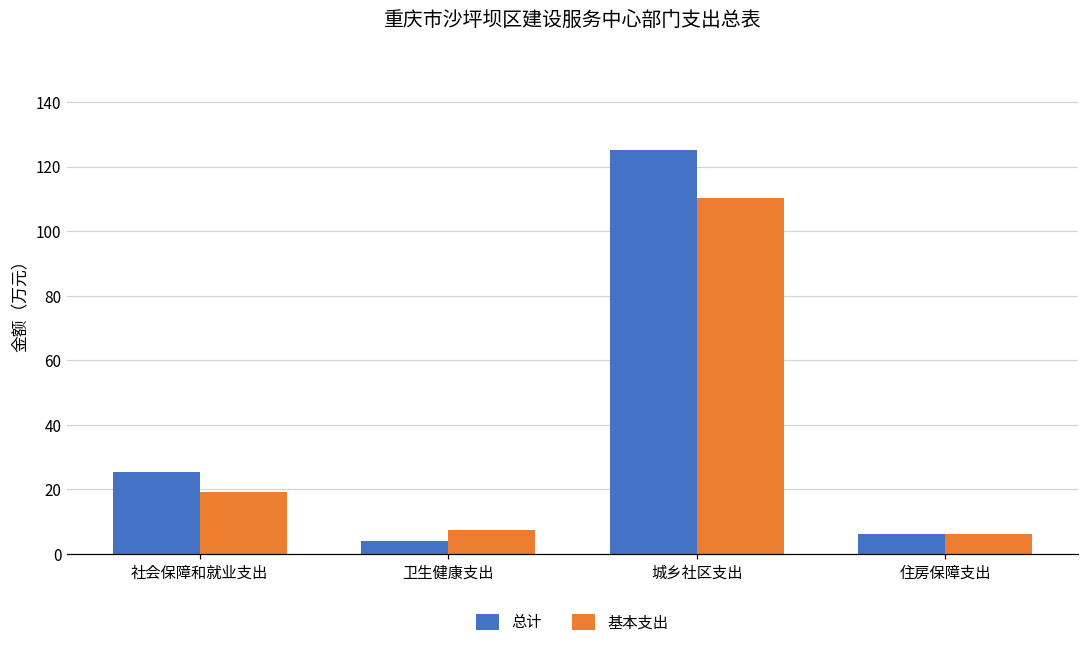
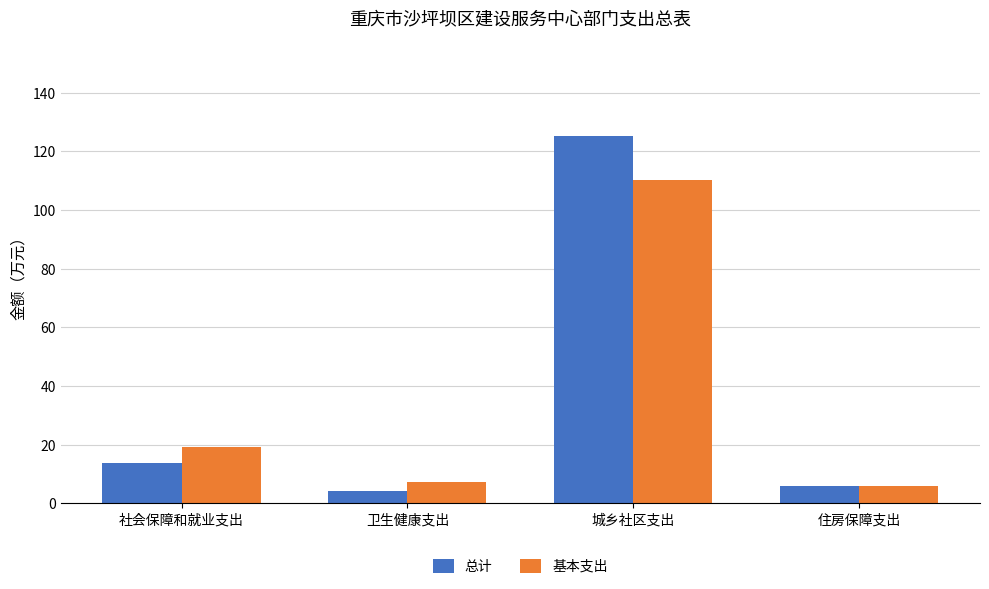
总计, 社会保障和就业支出: 25 -> 14
